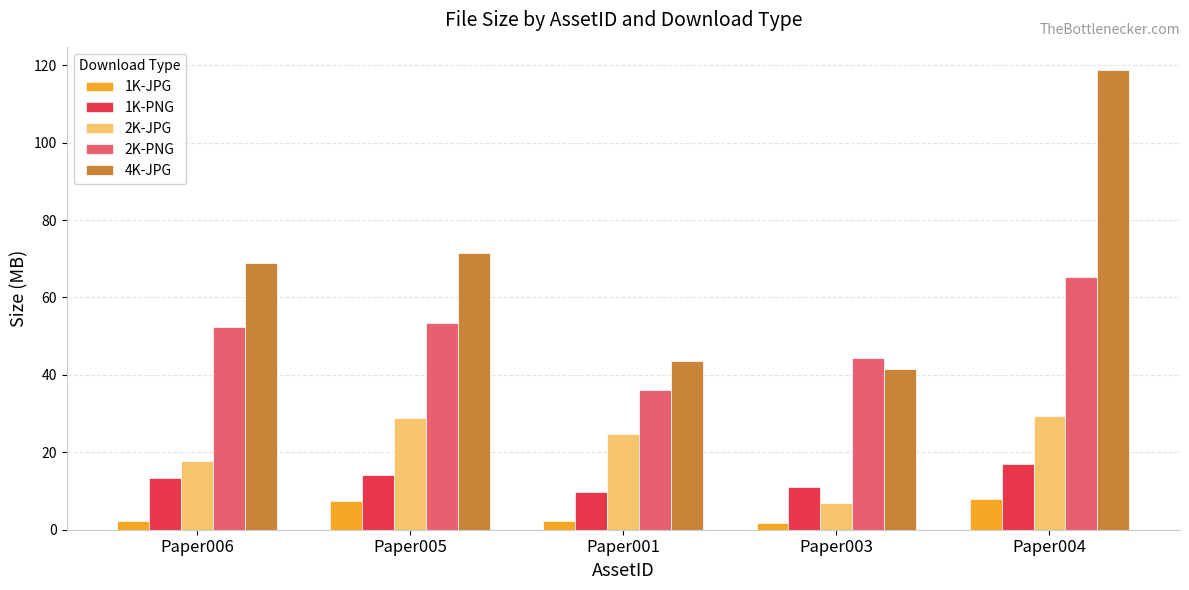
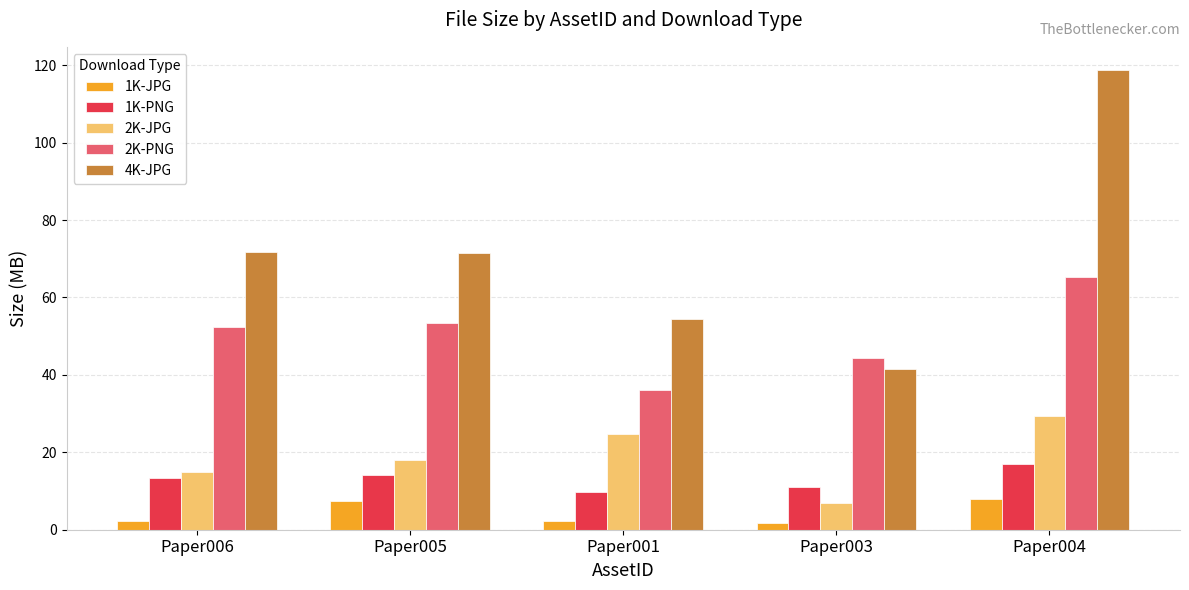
2K-JPG, Paper006: 18 -> 15
4K-JPG, Paper006: 69 -> 72
2K-JPG, Paper005: 29 -> 18
4K-JPG, Paper001: 44 -> 54
